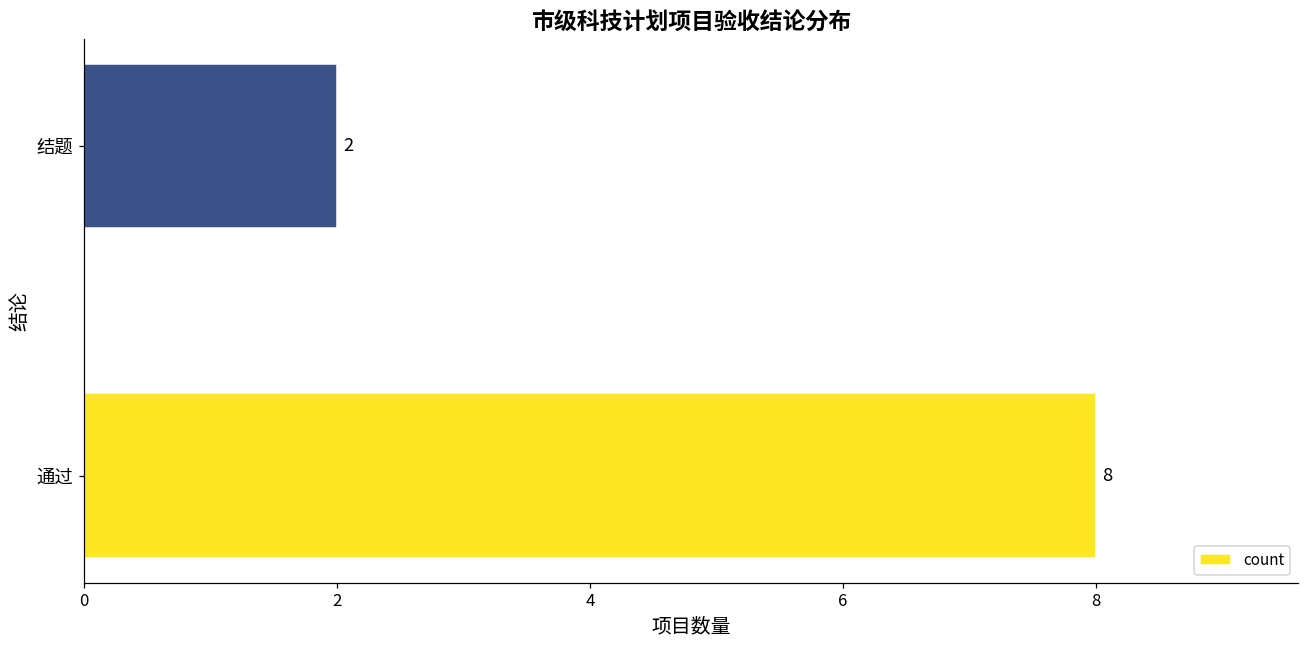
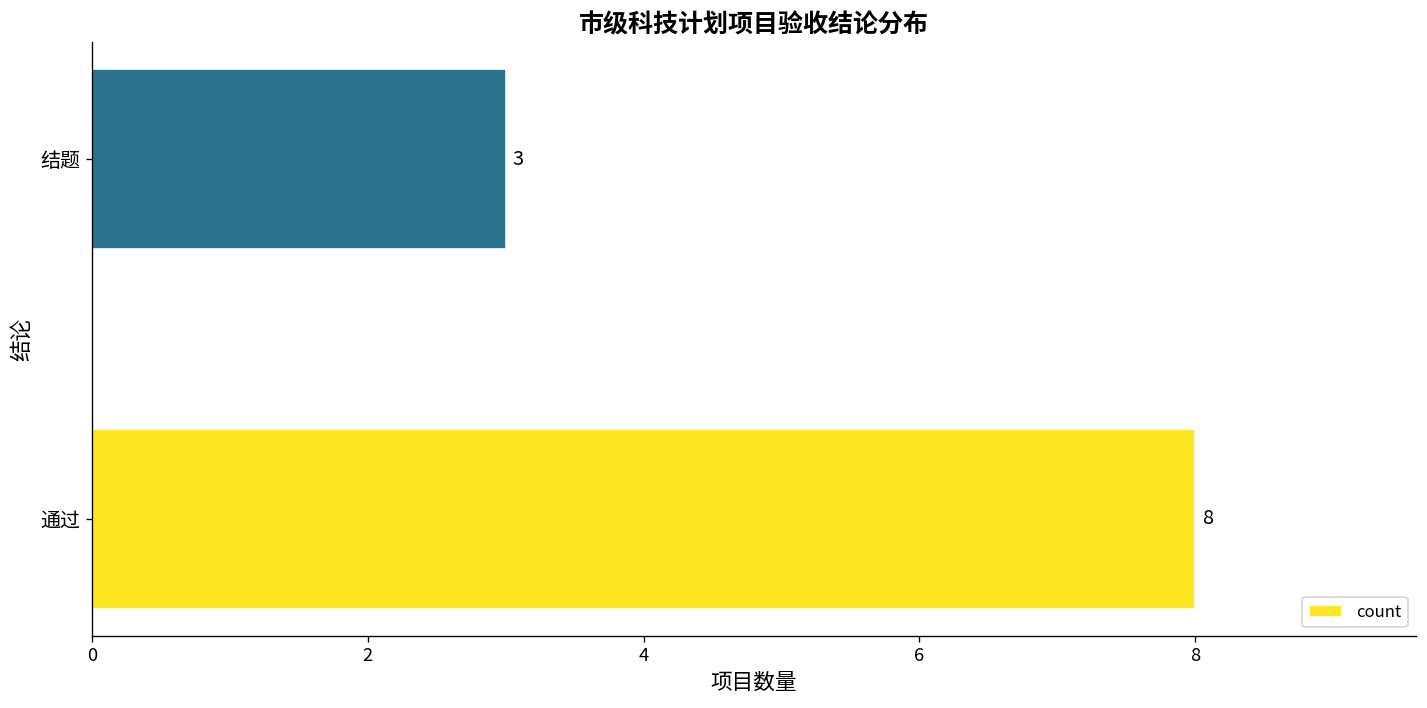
结题: 2 -> 3
